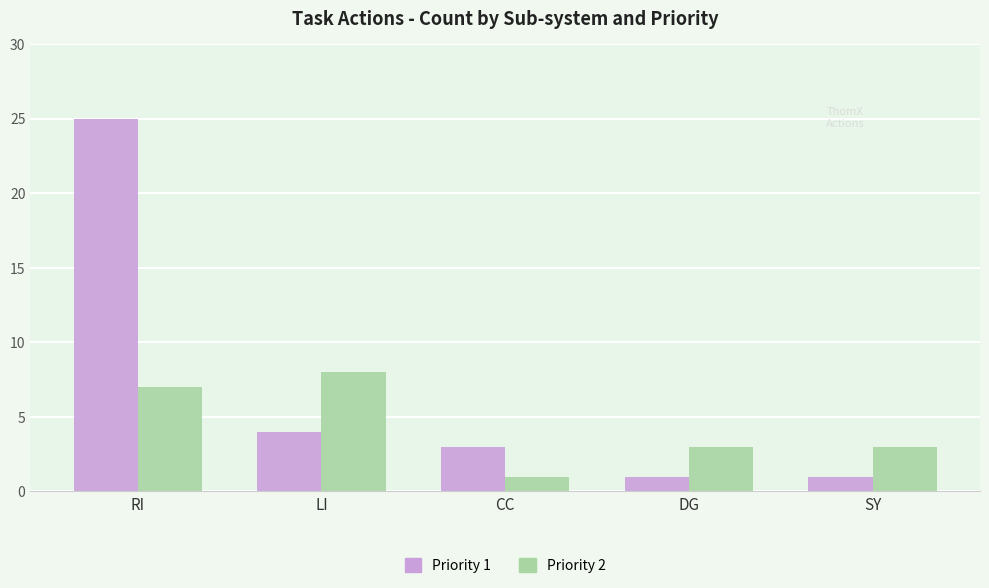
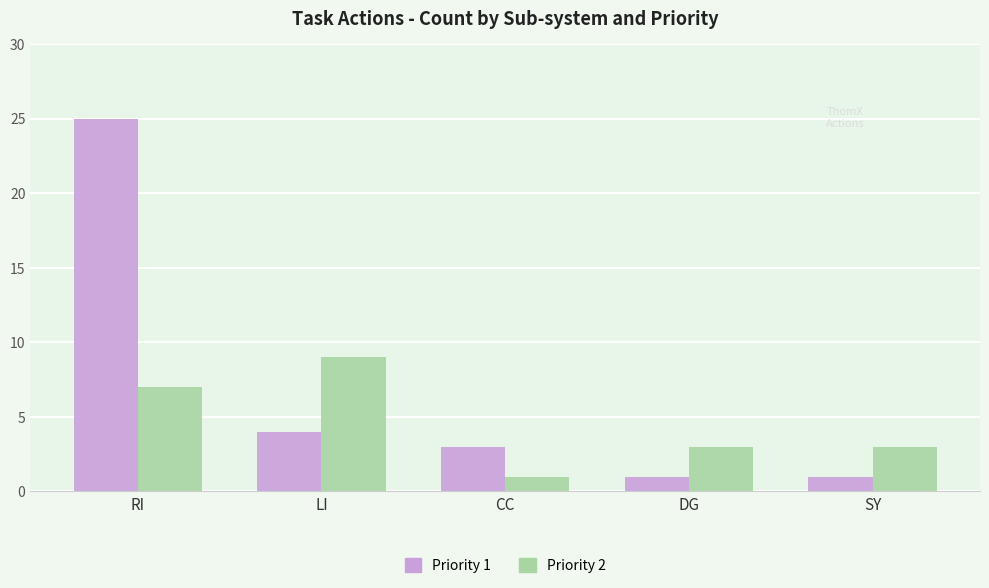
Priority 2, LI: 8 -> 9
